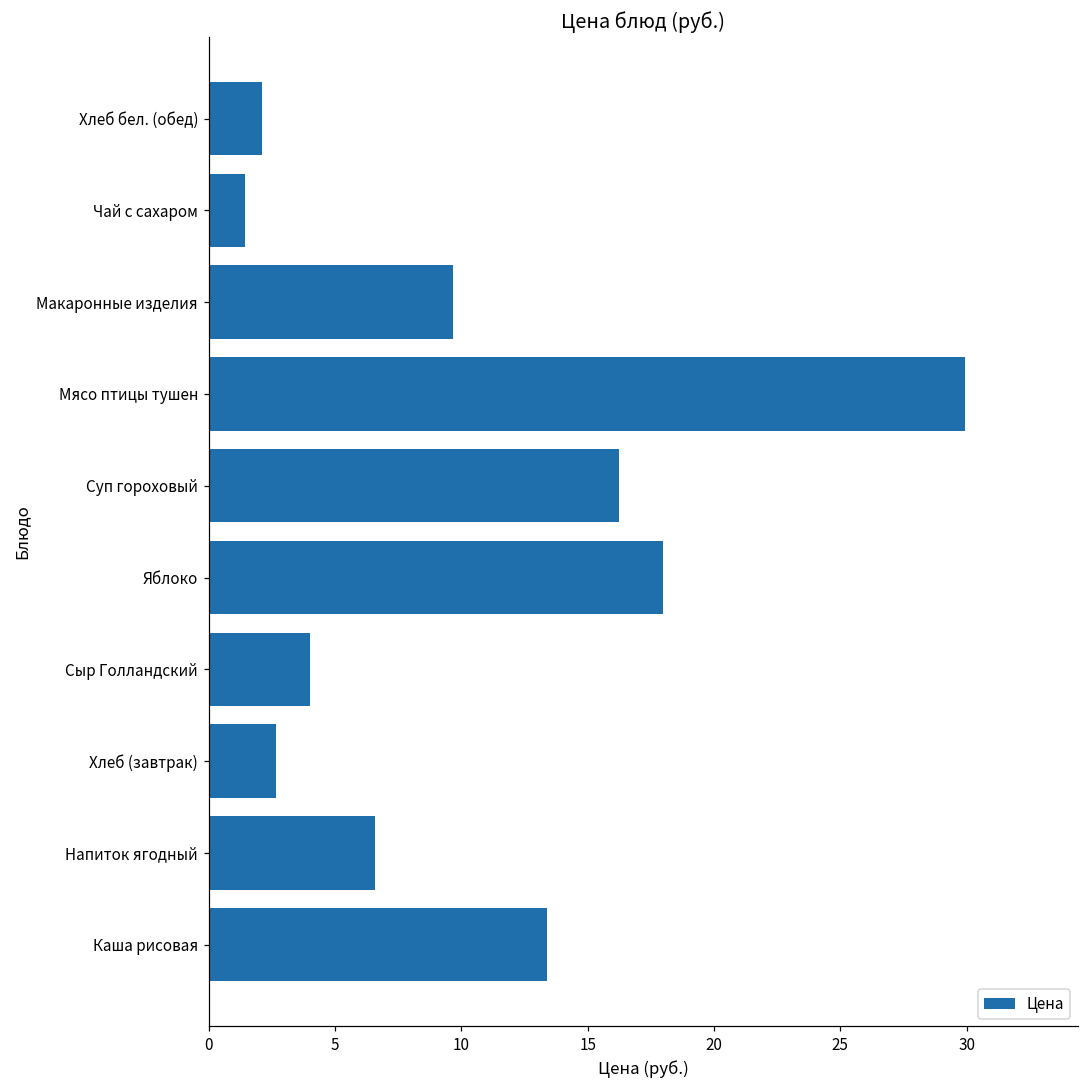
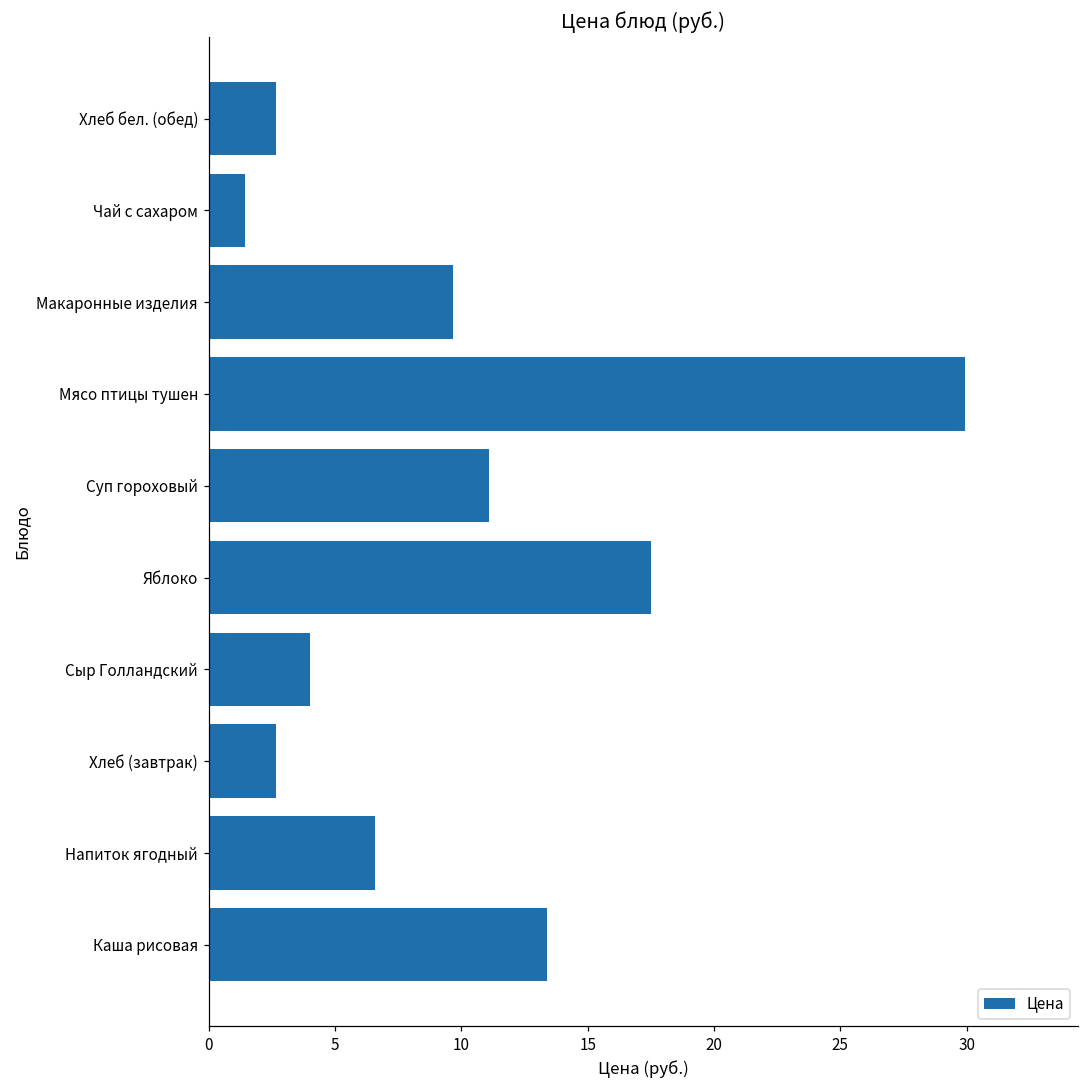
Хлеб бел. (обед): 2.1 -> 2.7
Суп гороховый: 16.2 -> 11.1
Яблоко: 18.0 -> 17.5
